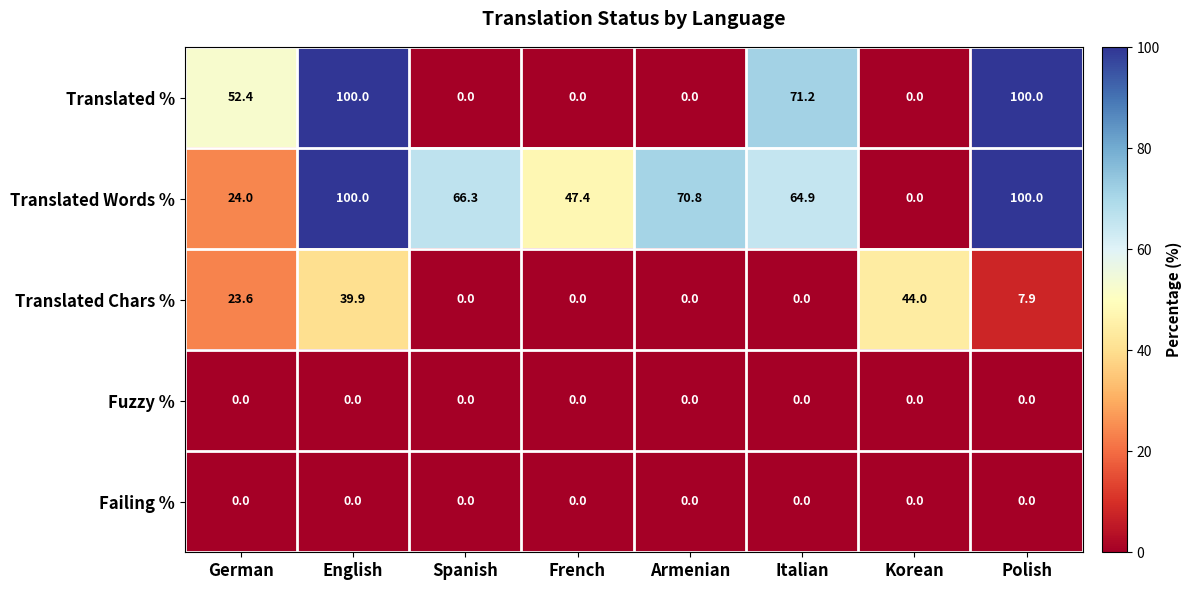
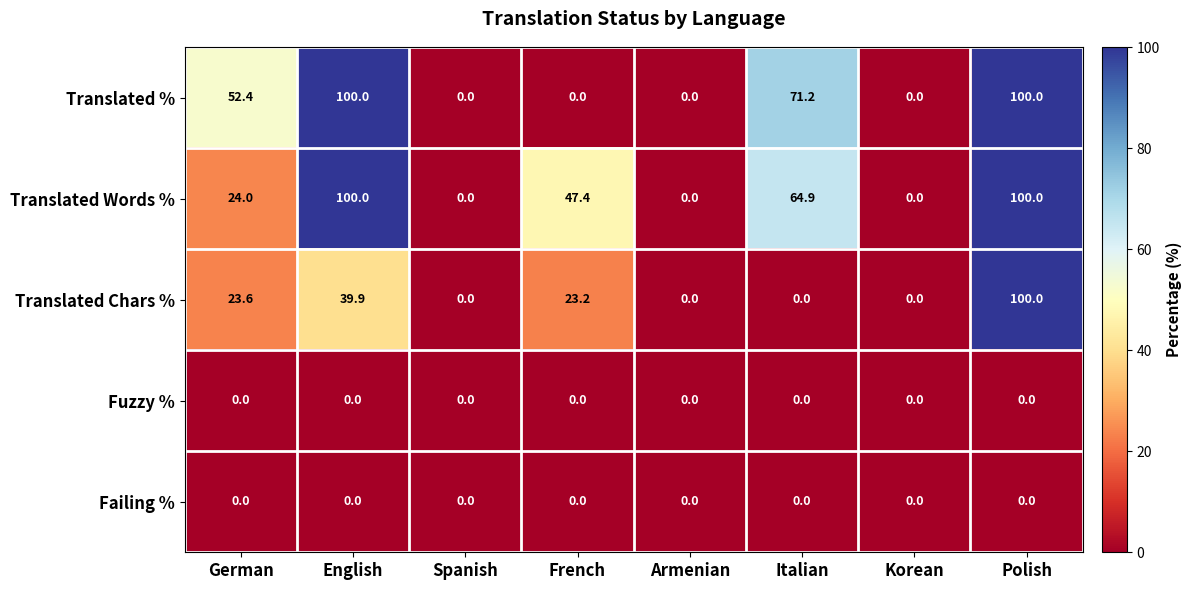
Translated Words %, Spanish: 66.3 -> 0.0
Translated Words %, Armenian: 70.8 -> 0.0
Translated Chars %, French: 0.0 -> 23.2
Translated Chars %, Korean: 44.0 -> 0.0
Translated Chars %, Polish: 7.9 -> 100.0
